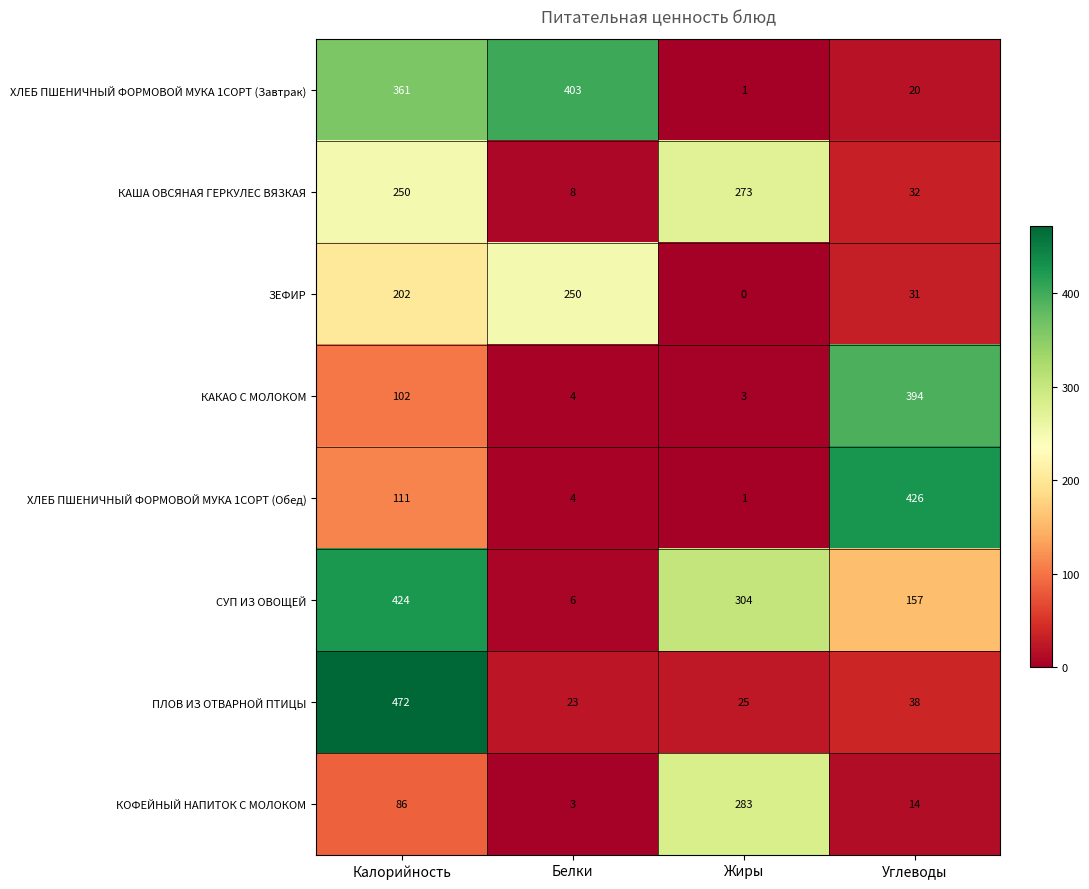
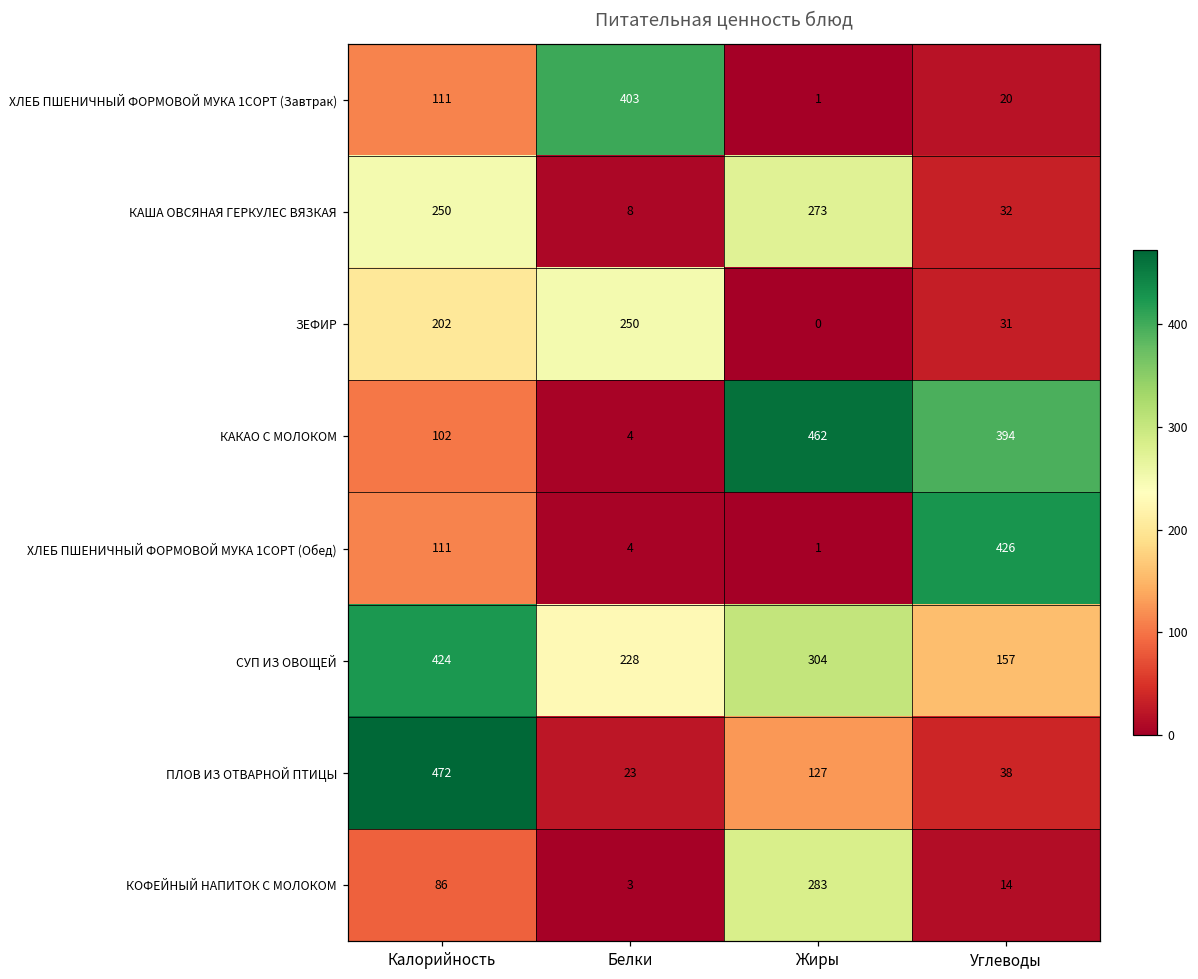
ХЛЕБ ПШЕНИЧНЫЙ ФОРМОВОЙ МУКА 1СОРТ (Завтрак), Калорийность: 361 -> 111
КАКАО С МОЛОКОМ, Жиры: 3 -> 462
СУП ИЗ ОВОЩЕЙ, Белки: 6 -> 228
ПЛОВ ИЗ ОТВАРНОЙ ПТИЦЫ, Жиры: 25 -> 127
